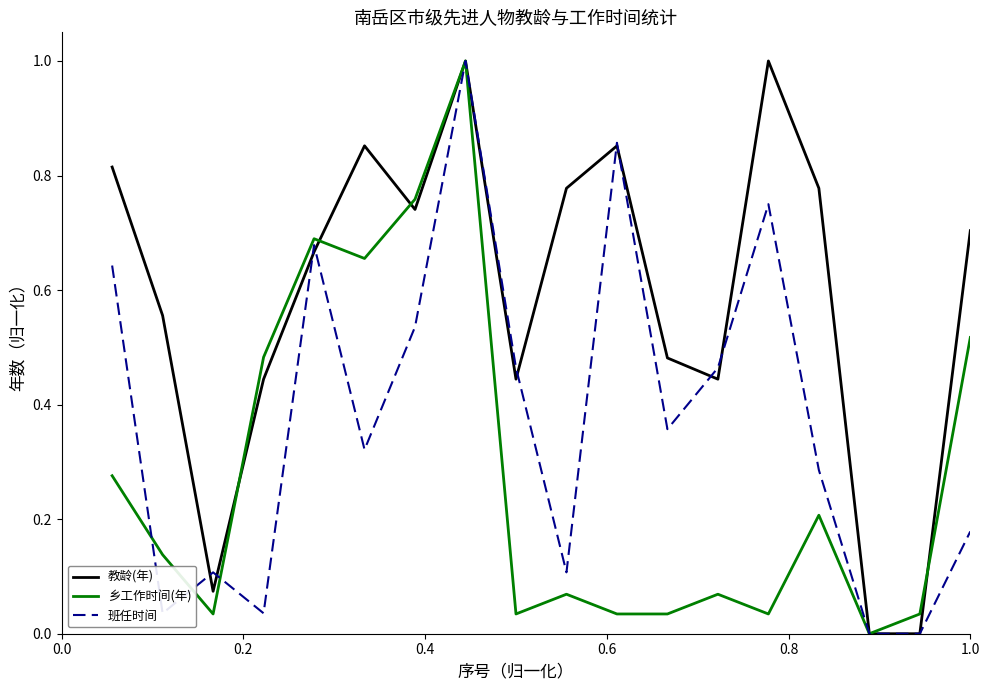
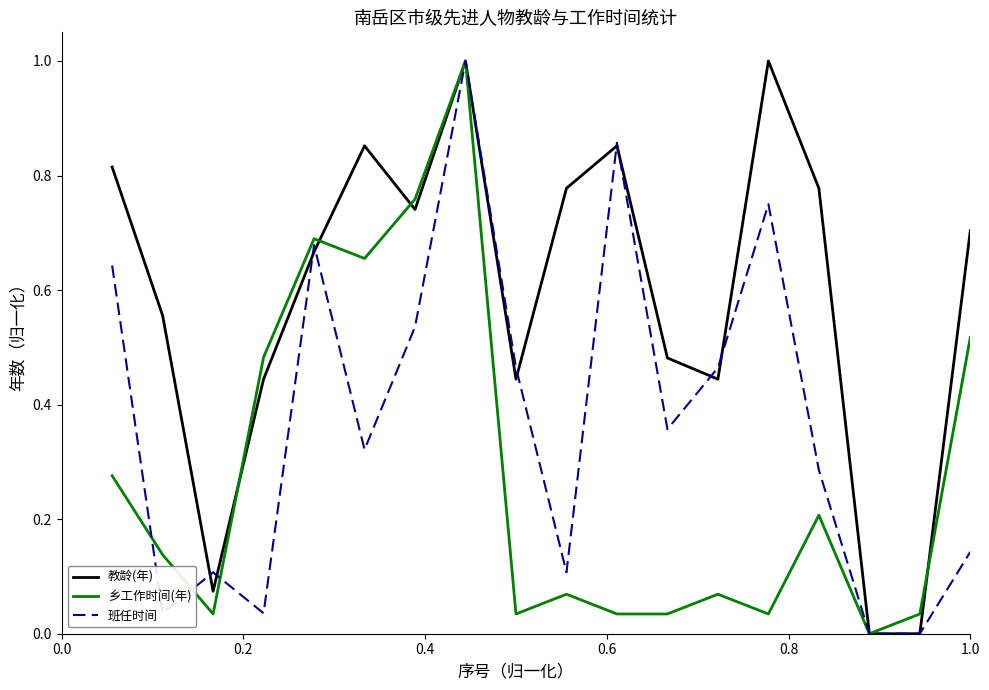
班任时间, 1.0: 0.18 -> 0.14
